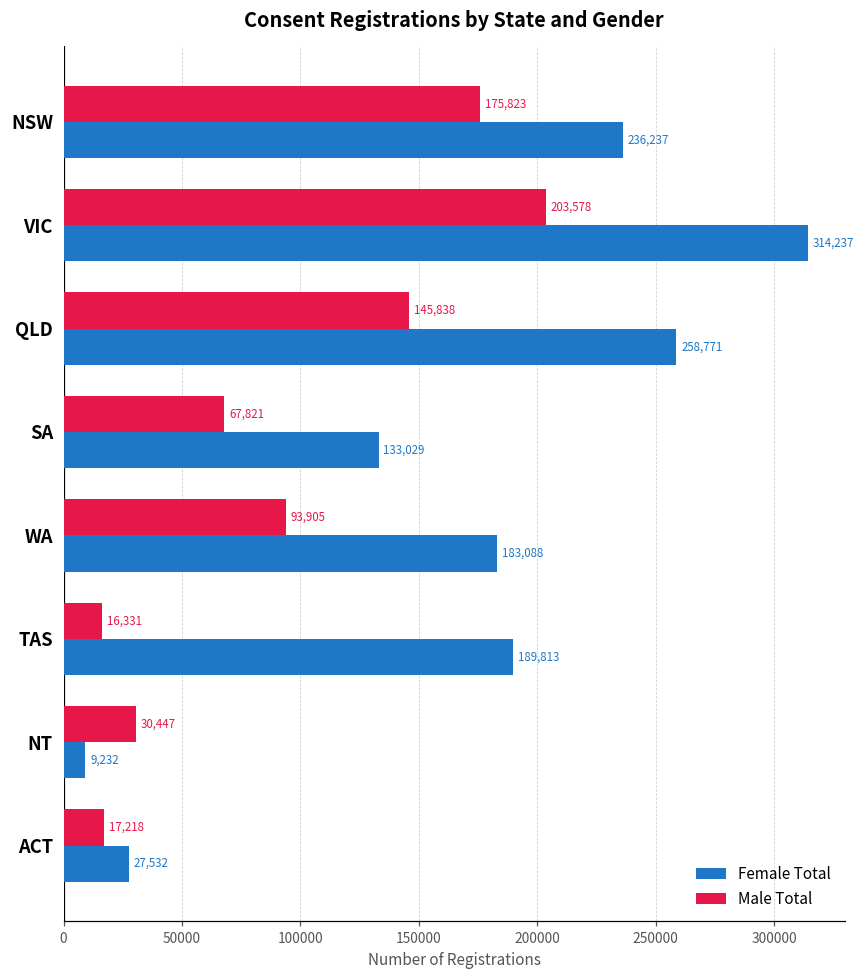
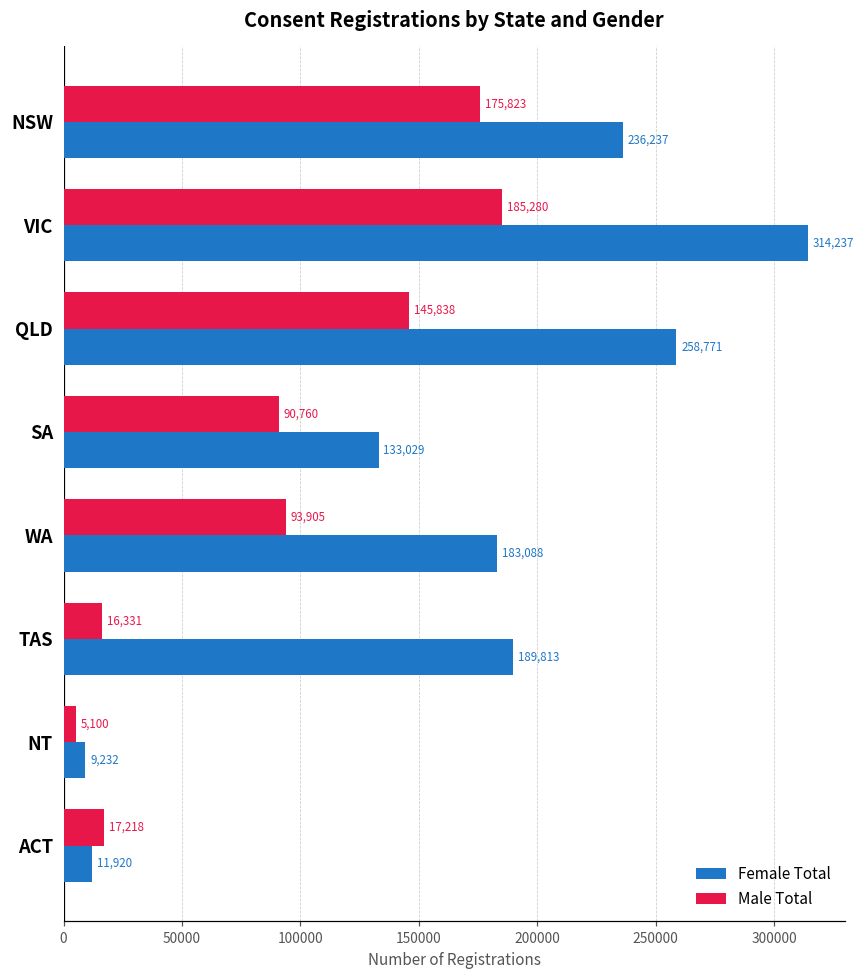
Male Total, VIC: 203,578 -> 185,280
Male Total, SA: 67,821 -> 90,760
Male Total, NT: 30,447 -> 5,100
Female Total, ACT: 27,532 -> 11,920
